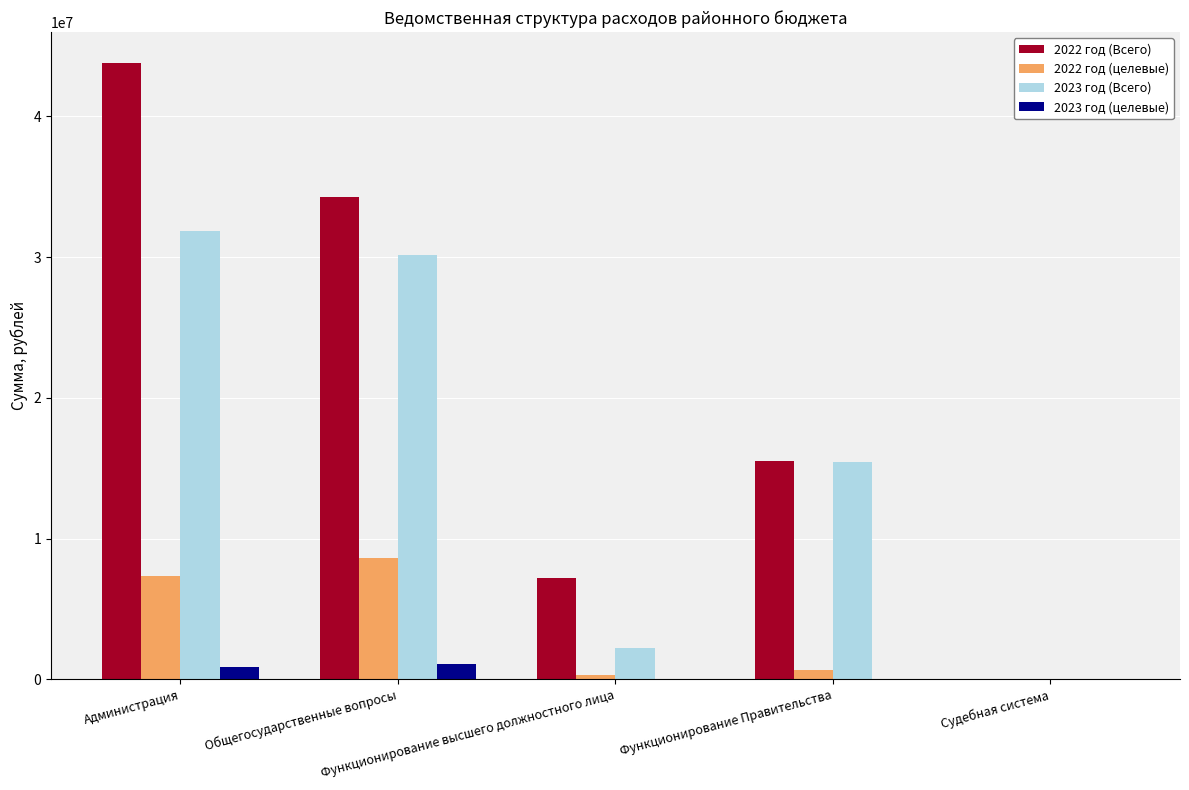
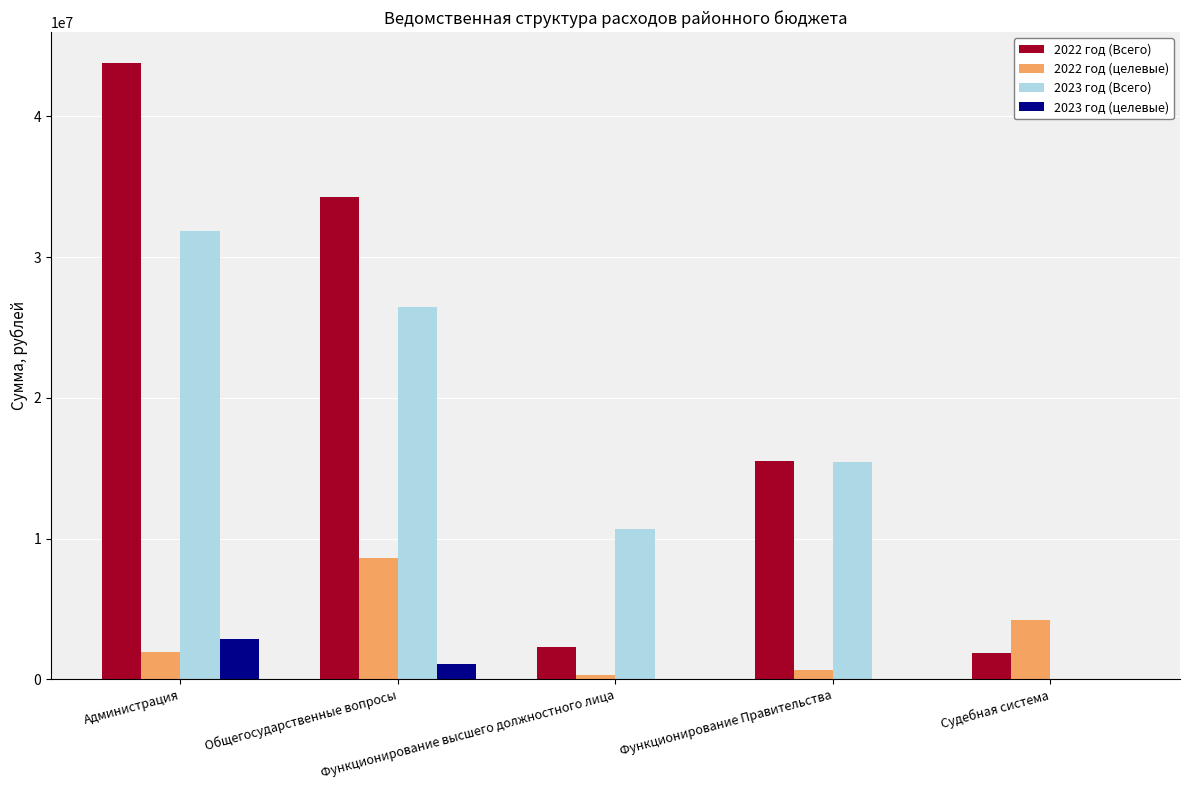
2022 год (целевые), Администрация: 7400000 -> 1900000
2023 год (целевые), Администрация: 900000 -> 2800000
2023 год (Всего), Общегосударственные вопросы: 30100000 -> 26500000
2022 год (Всего), Функционирование высшего должностного лица: 7200000 -> 2300000
2023 год (Всего), Функционирование высшего должностного лица: 2200000 -> 10700000
2022 год (Всего), Судебная система: 0 -> 1900000
2022 год (целевые), Судебная система: 0 -> 4200000
